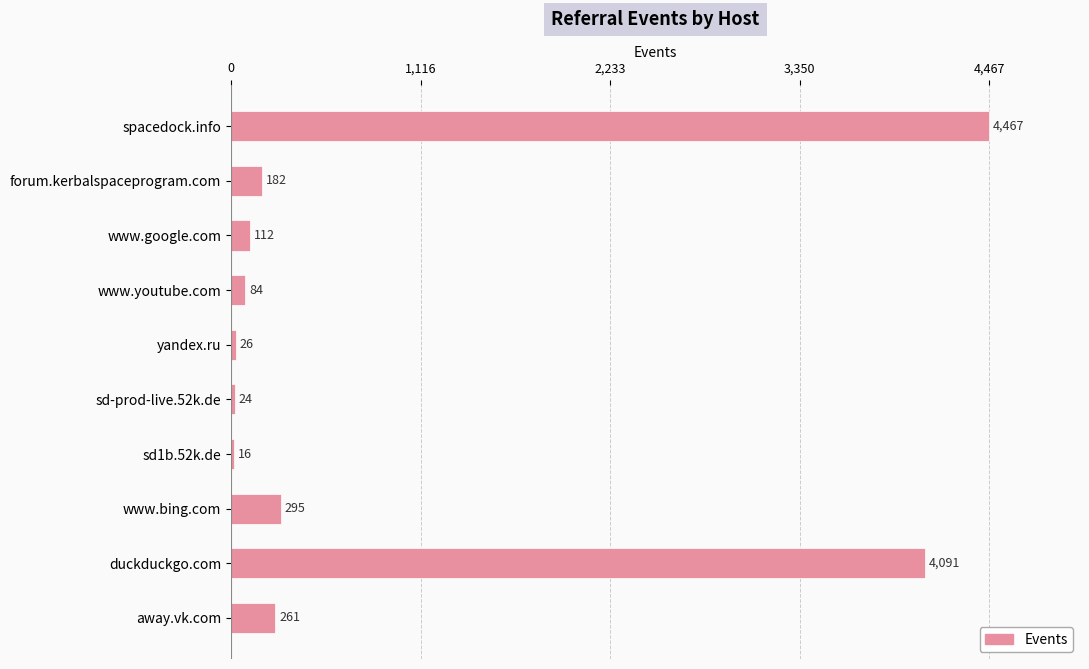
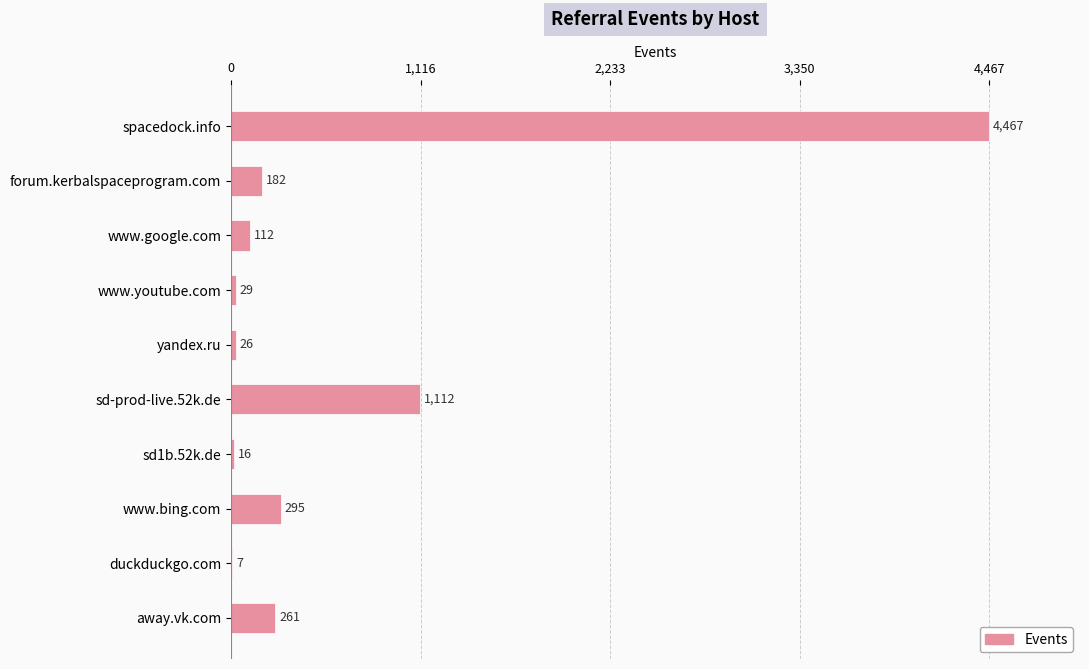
www.youtube.com: 84 -> 29
sd-prod-live.52k.de: 24 -> 1,112
duckduckgo.com: 4,091 -> 7
